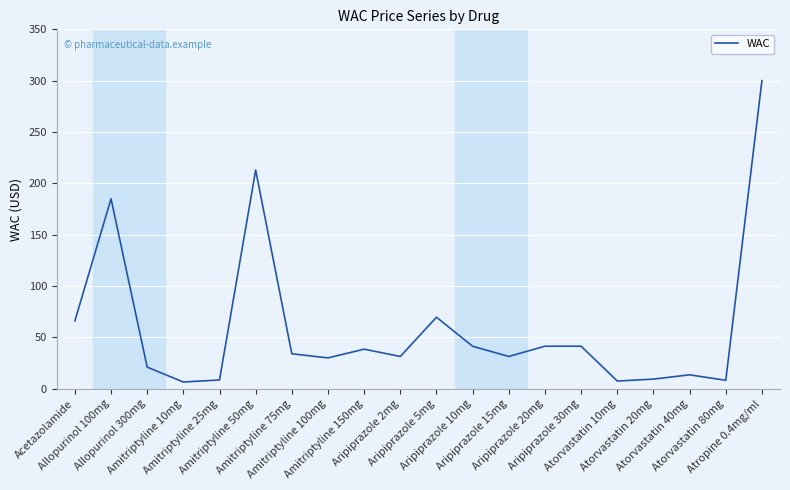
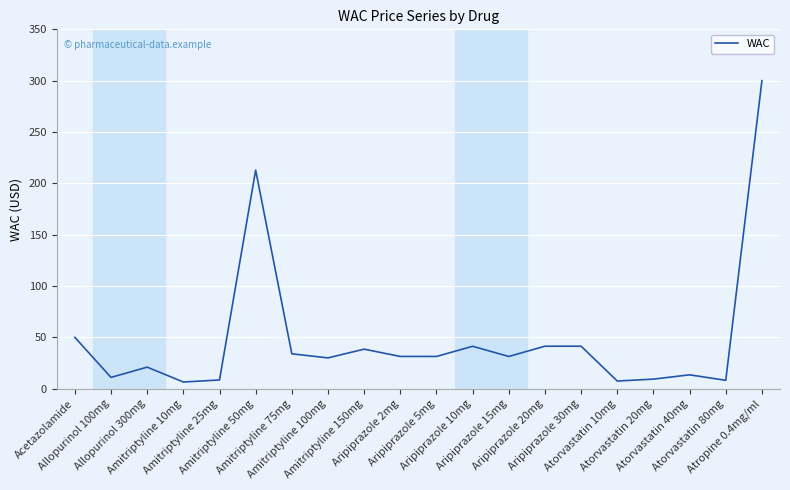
Acetazolamide: 66 -> 50
Allopurinol 100mg: 185 -> 11
Aripiprazole 5mg: 70 -> 31
